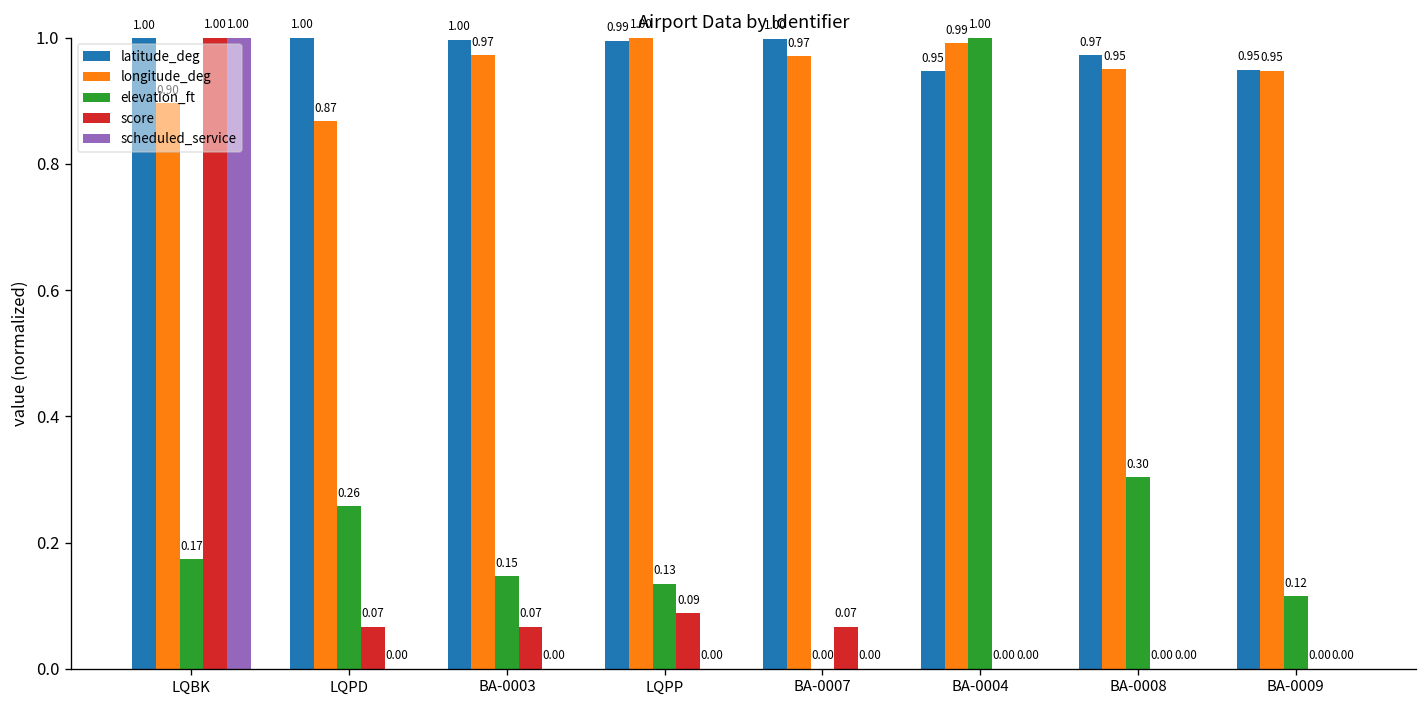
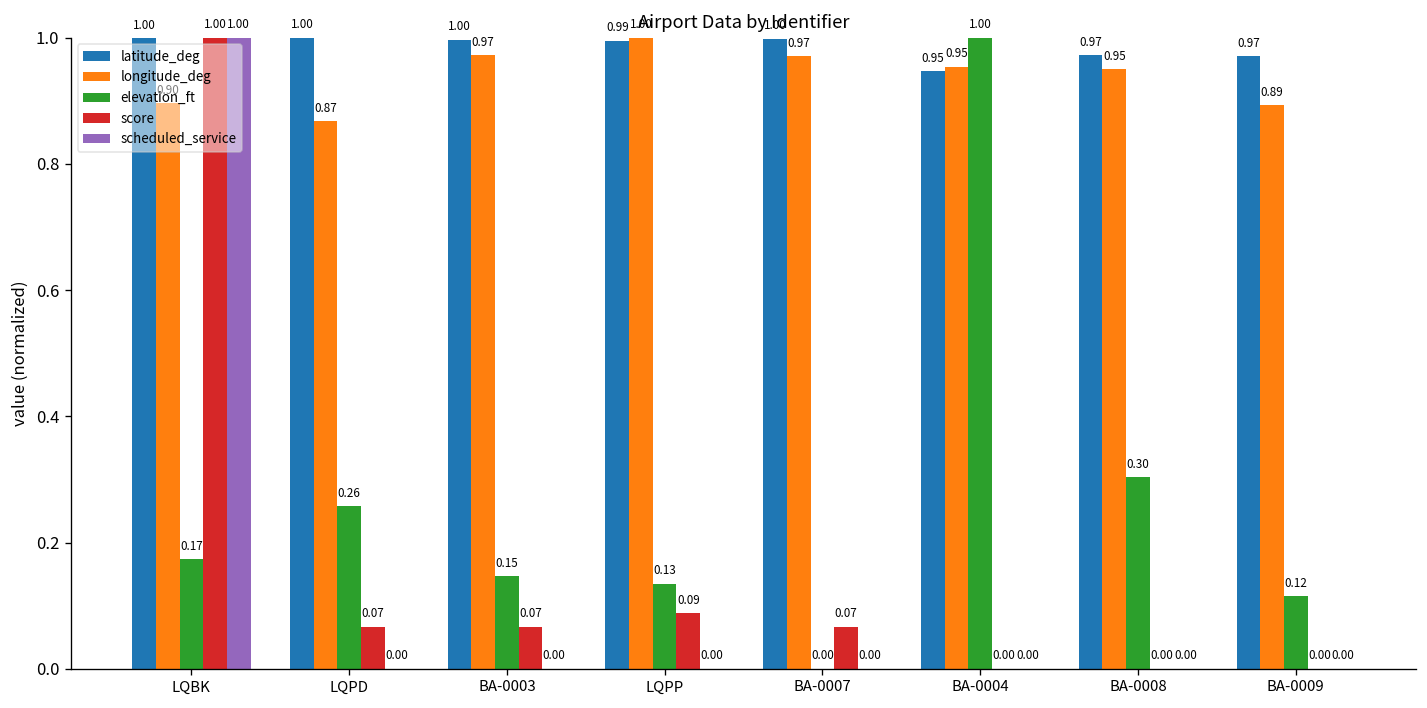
longitude_deg, BA-0004: 0.99 -> 0.95
latitude_deg, BA-0009: 0.95 -> 0.97
longitude_deg, BA-0009: 0.95 -> 0.89
